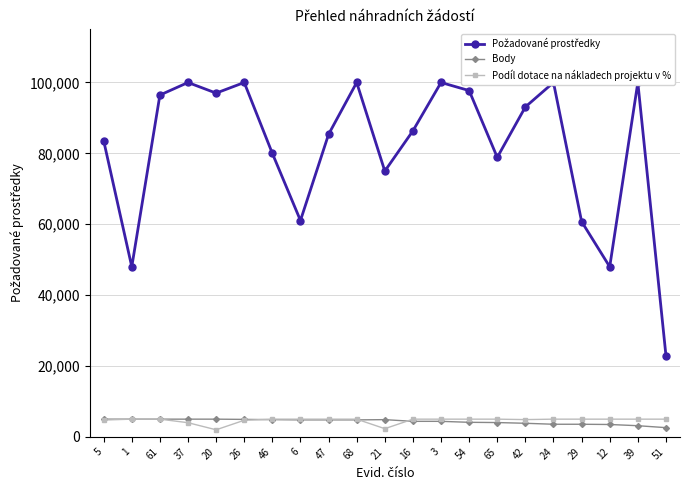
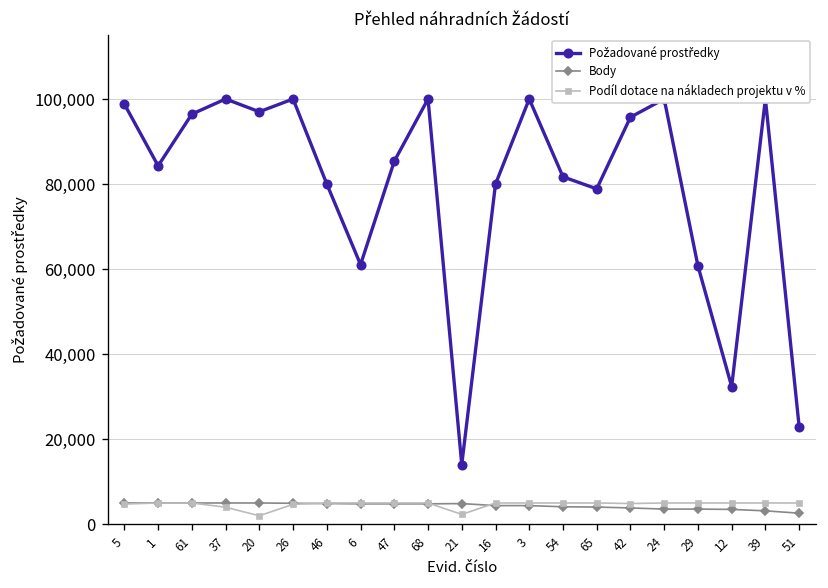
Požadované prostředky, 5: 84,000 -> 99,000
Požadované prostředky, 1: 48,000 -> 84,000
Požadované prostředky, 21: 75,000 -> 14,000
Požadované prostředky, 16: 86,000 -> 80,000
Požadované prostředky, 54: 98,000 -> 82,000
Požadované prostředky, 42: 93,000 -> 96,000
Požadované prostředky, 12: 48,000 -> 32,000
